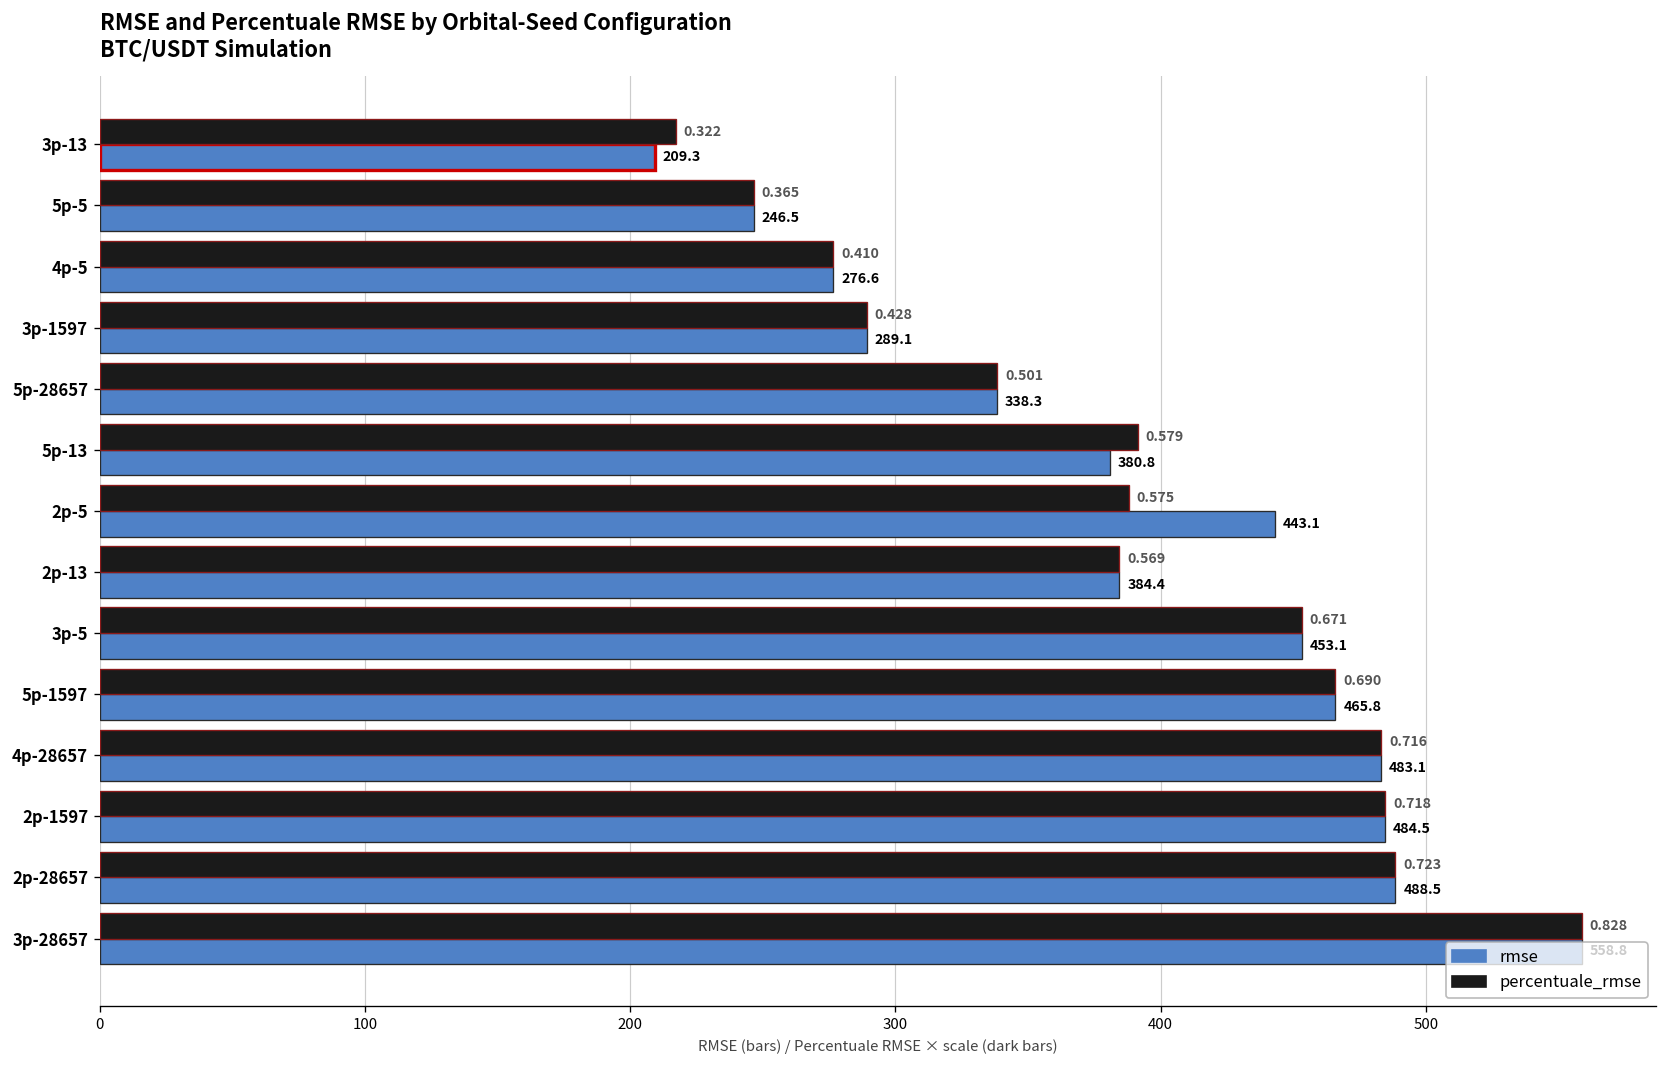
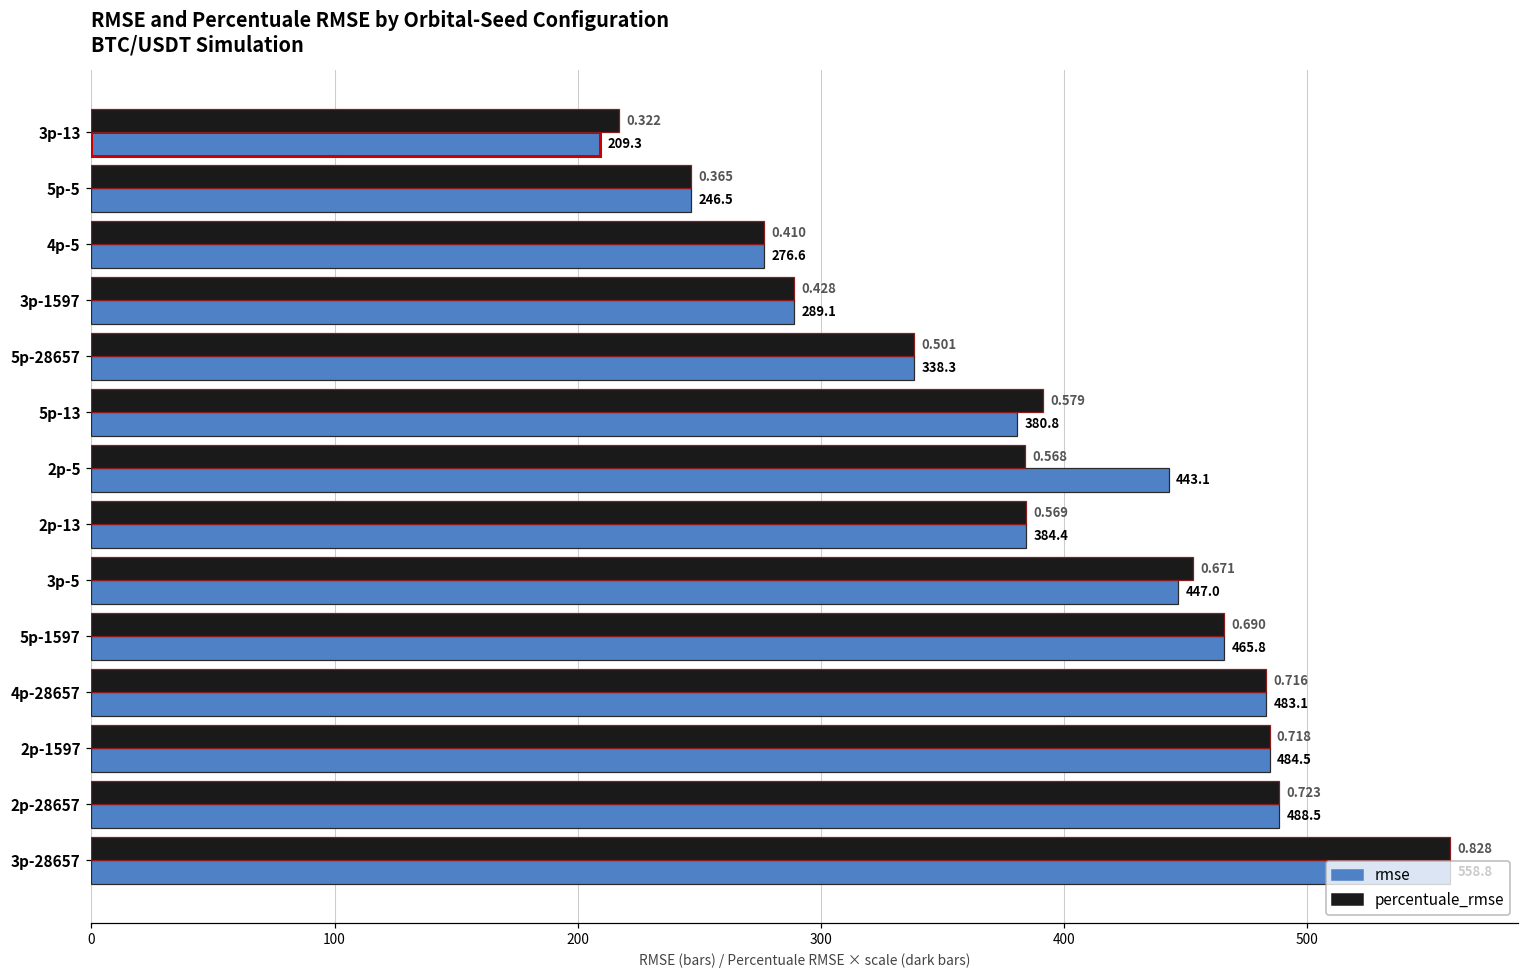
percentuale_rmse, 2p-5: 0.575 -> 0.568
rmse, 3p-5: 453.1 -> 447.0
